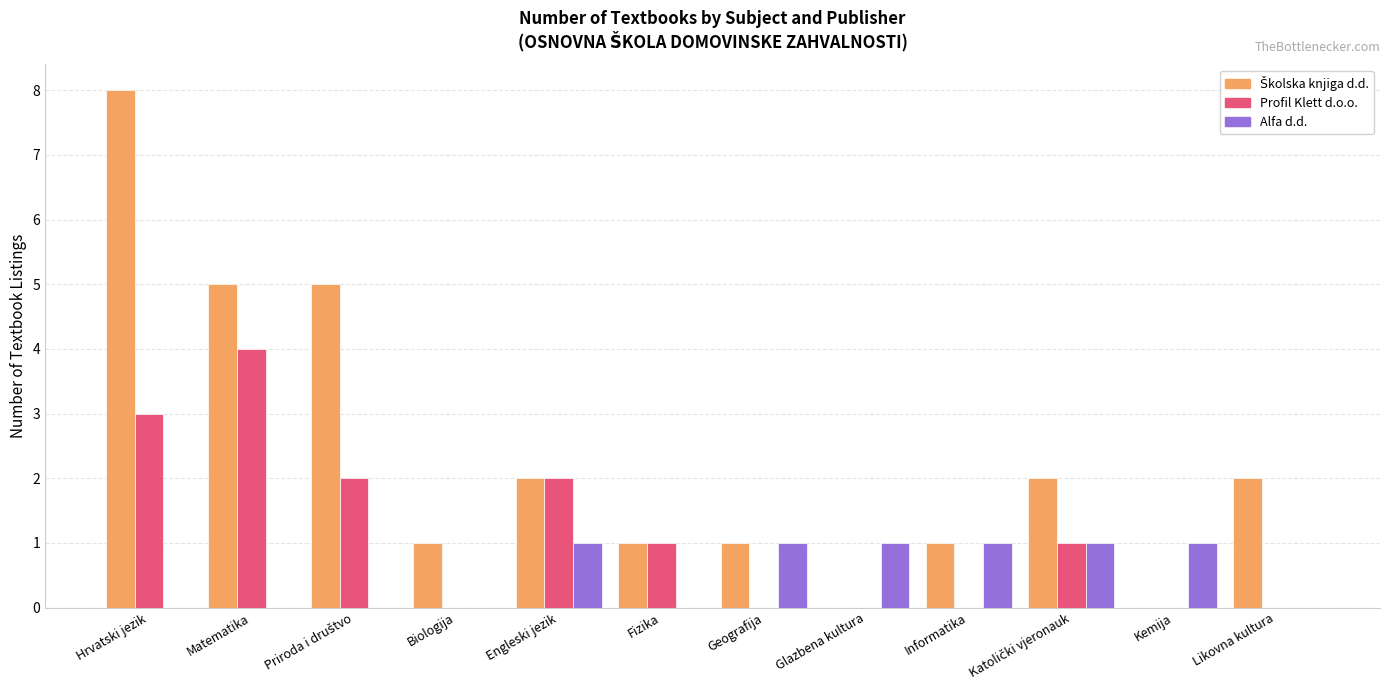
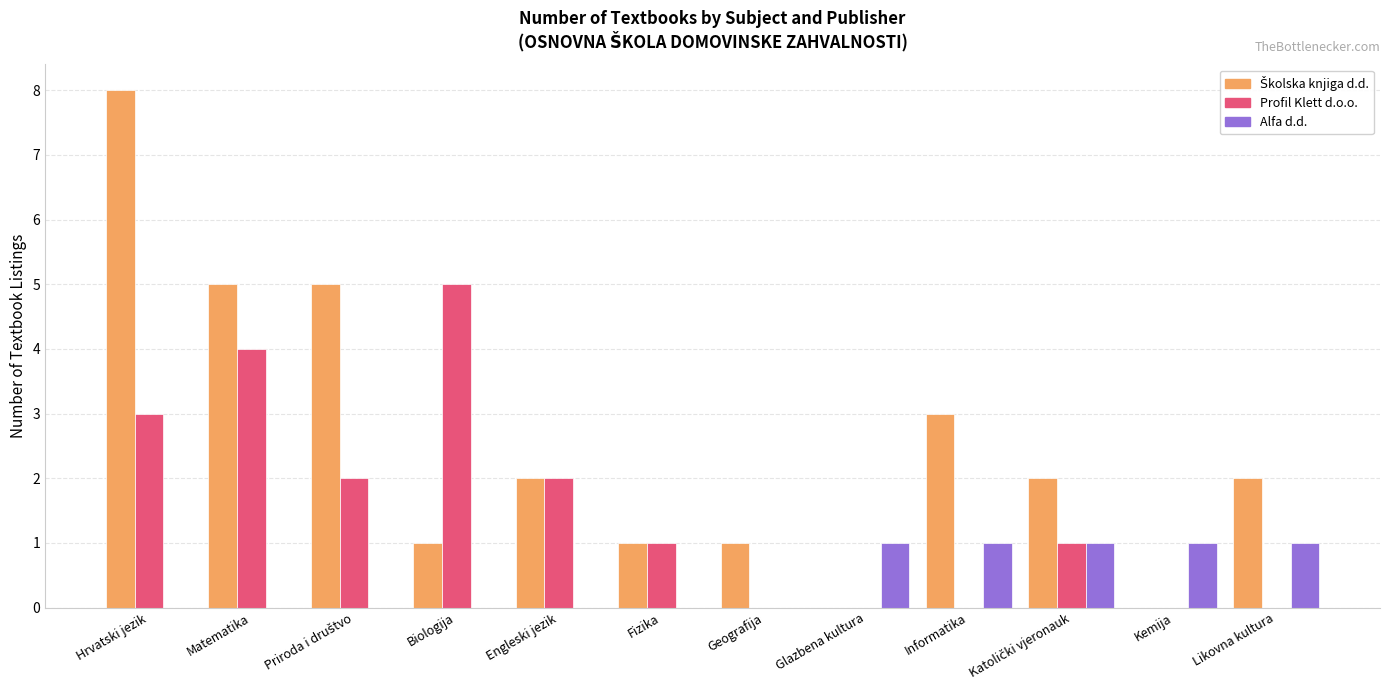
Profil Klett d.o.o., Biologija: 0 -> 5
Alfa d.d., Engleski jezik: 1 -> 0
Alfa d.d., Geografija: 1 -> 0
Školska knjiga d.d., Informatika: 1 -> 3
Alfa d.d., Likovna kultura: 0 -> 1
